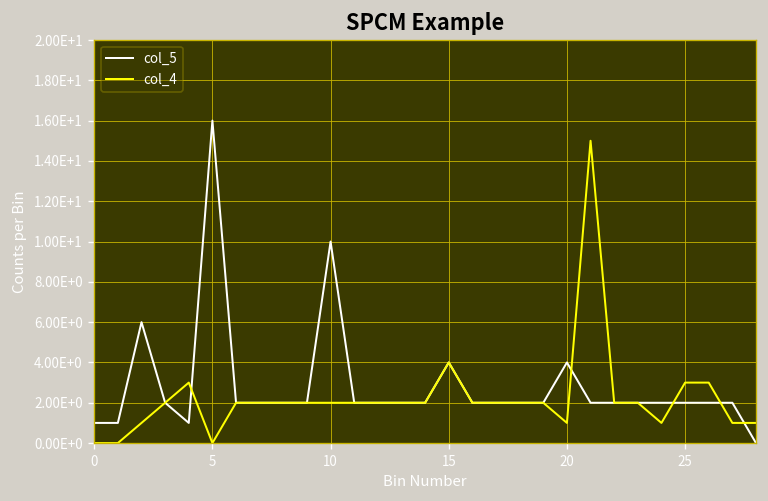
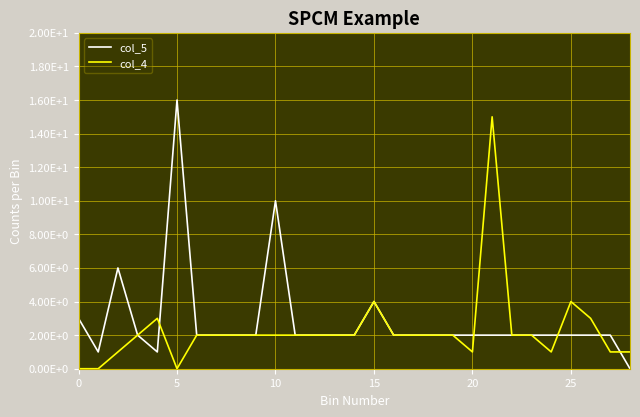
col_5, 0: 1 -> 3
col_5, 20: 4 -> 2
col_4, 25: 3 -> 4
